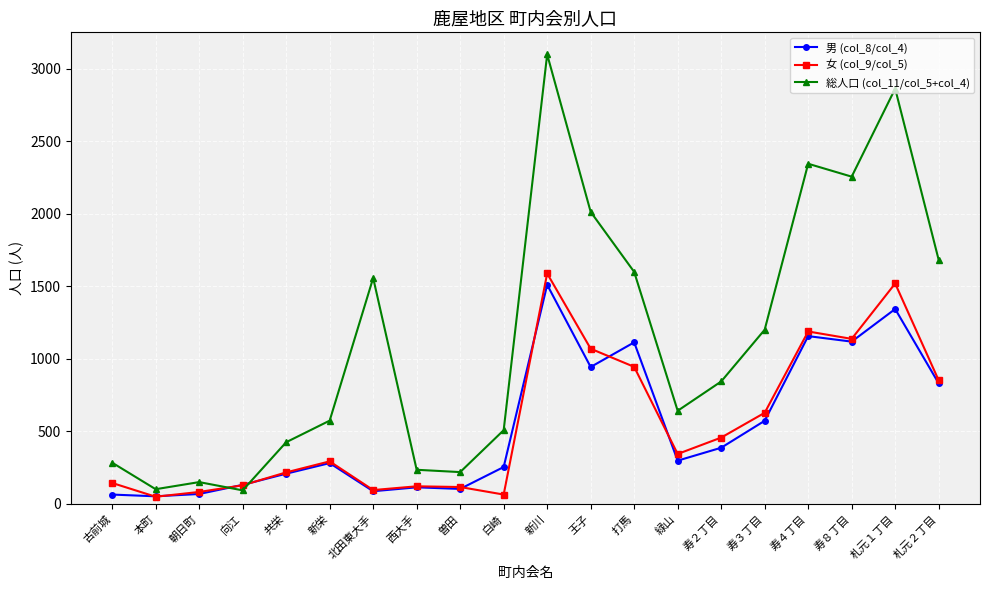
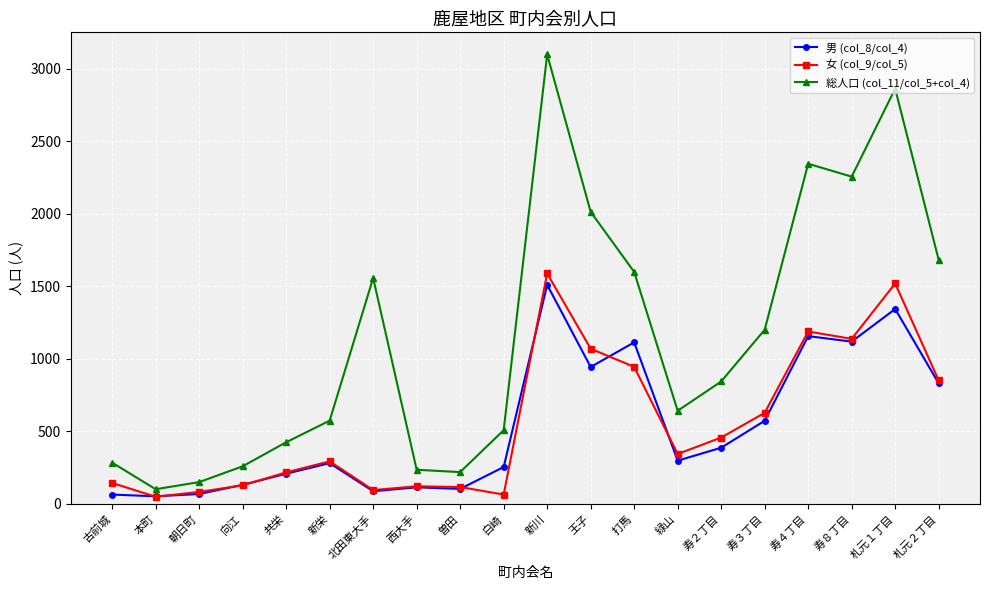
総人口 (col_11/col_5+col_4), 向江: 90 -> 260
